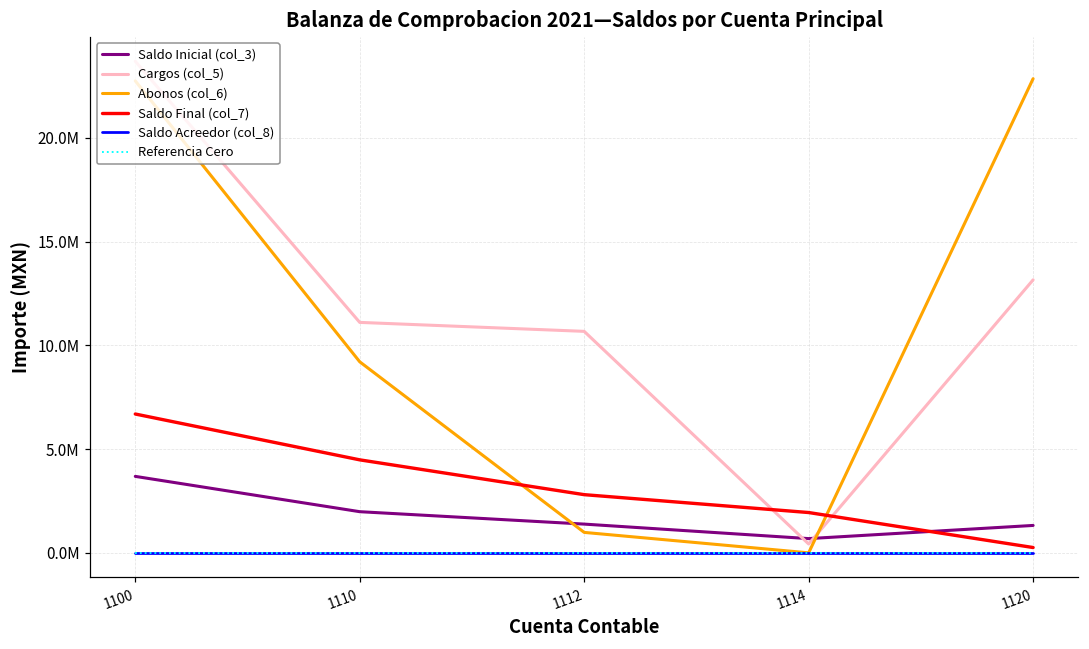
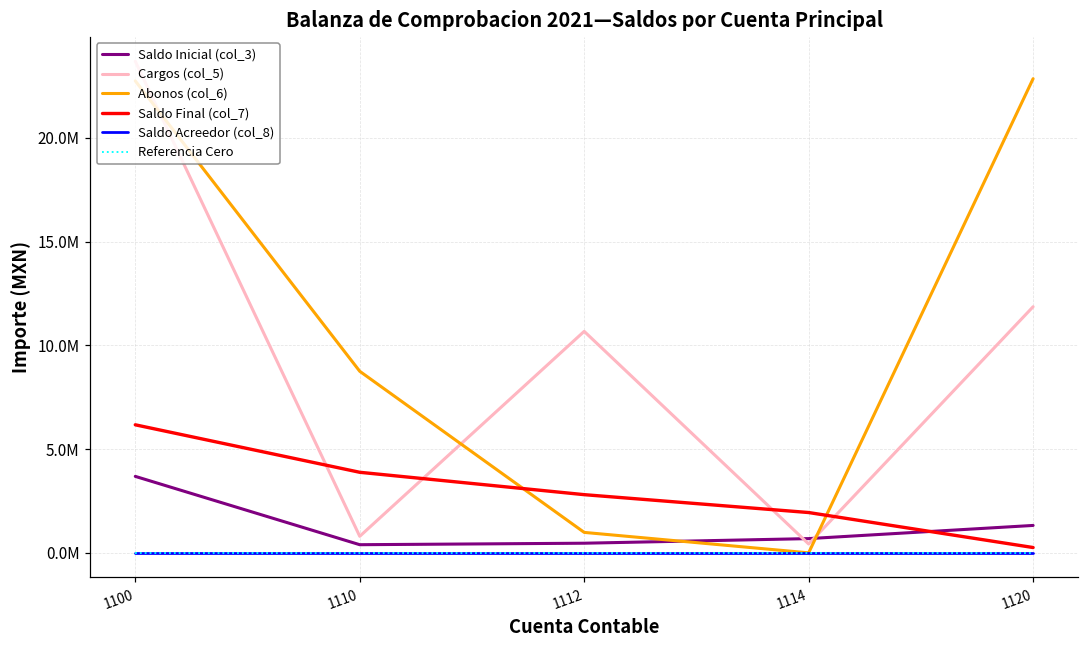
Saldo Final (col_7), 1100: 6700000 -> 6200000
Saldo Inicial (col_3), 1110: 2000000 -> 400000
Cargos (col_5), 1110: 11100000 -> 800000
Abonos (col_6), 1110: 9200000 -> 8700000
Saldo Final (col_7), 1110: 4500000 -> 3900000
Saldo Inicial (col_3), 1112: 1400000 -> 500000
Cargos (col_5), 1120: 13200000 -> 11900000
